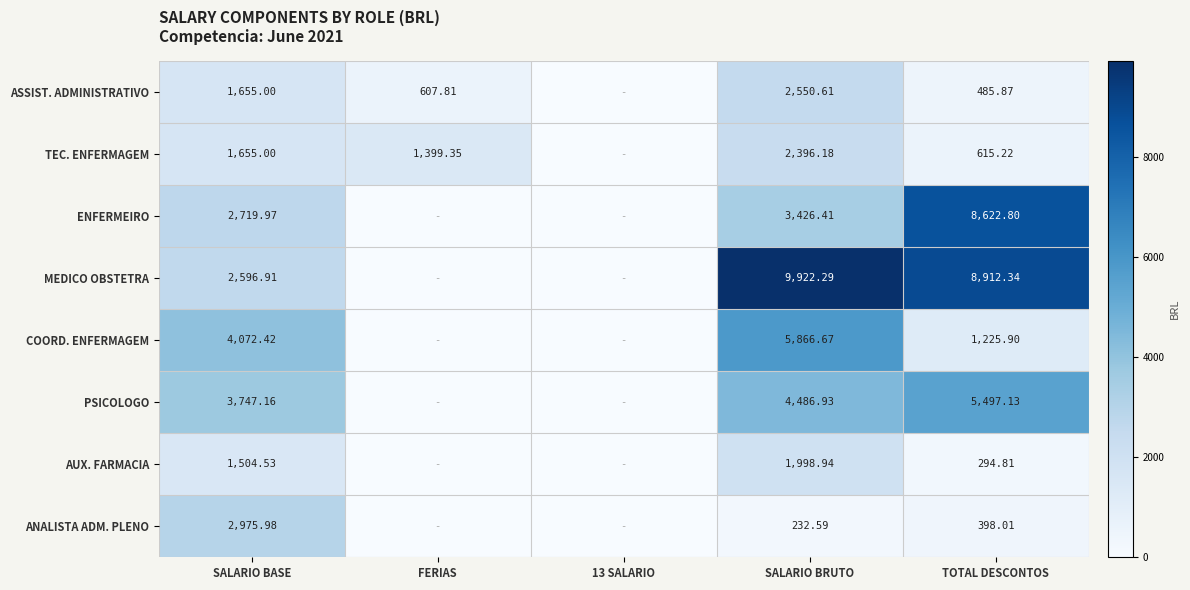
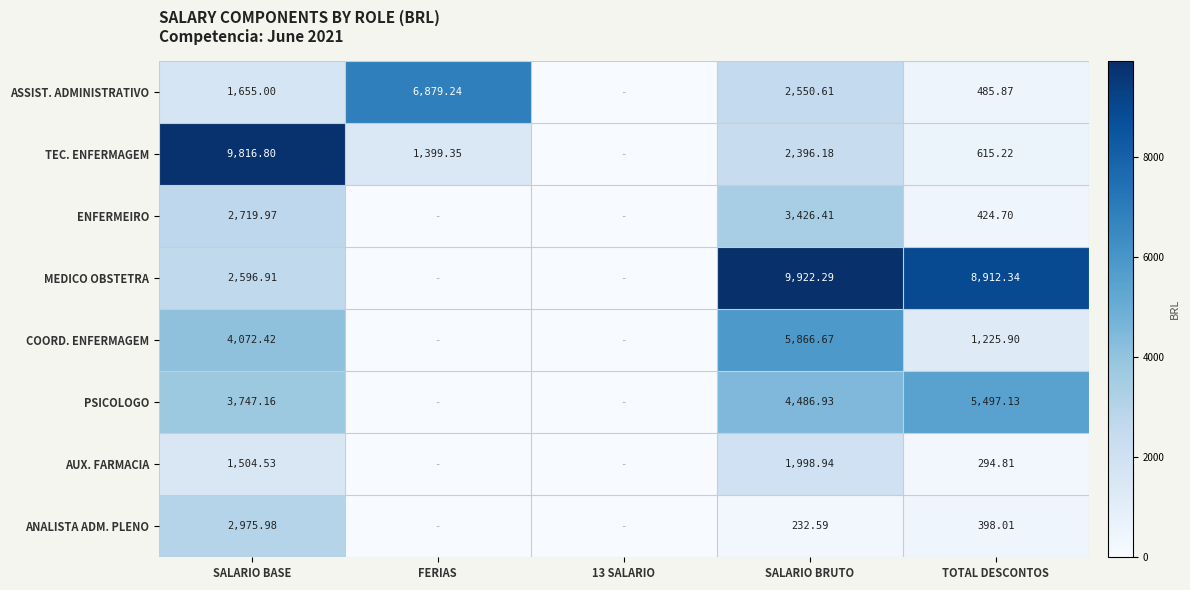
ASSIST. ADMINISTRATIVO, FERIAS: 607.81 -> 6,879.24
TEC. ENFERMAGEM, SALARIO BASE: 1,655.00 -> 9,816.80
ENFERMEIRO, TOTAL DESCONTOS: 8,622.80 -> 424.70
